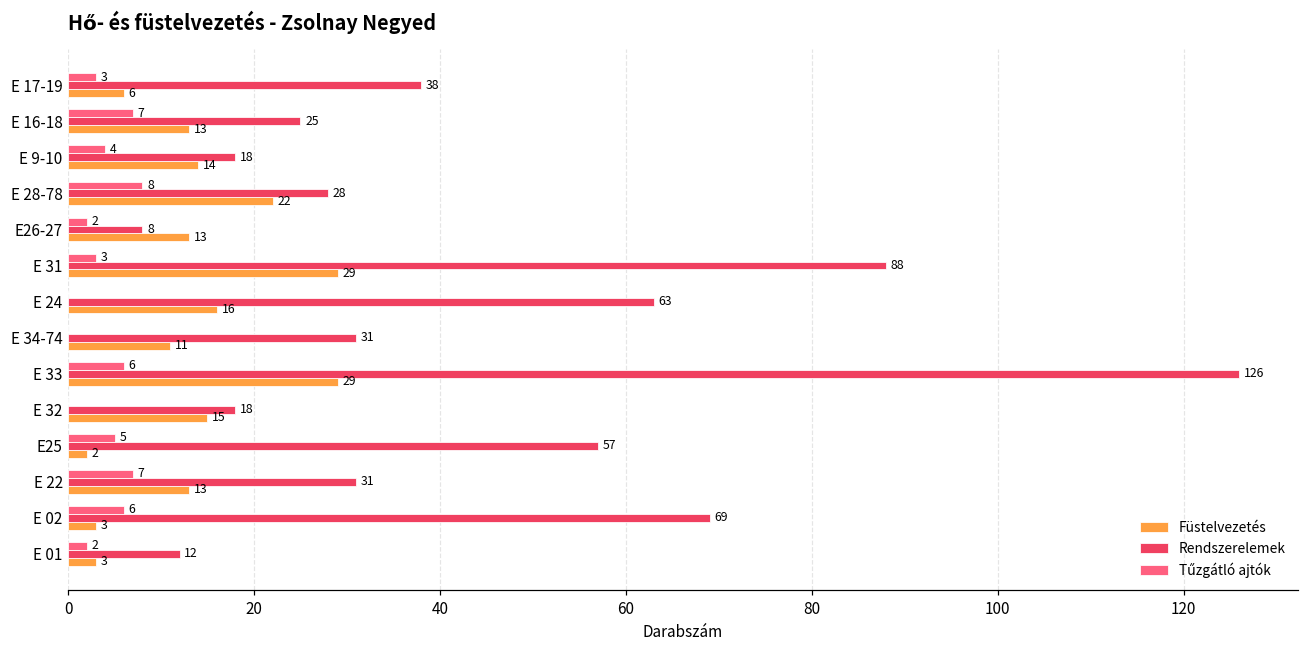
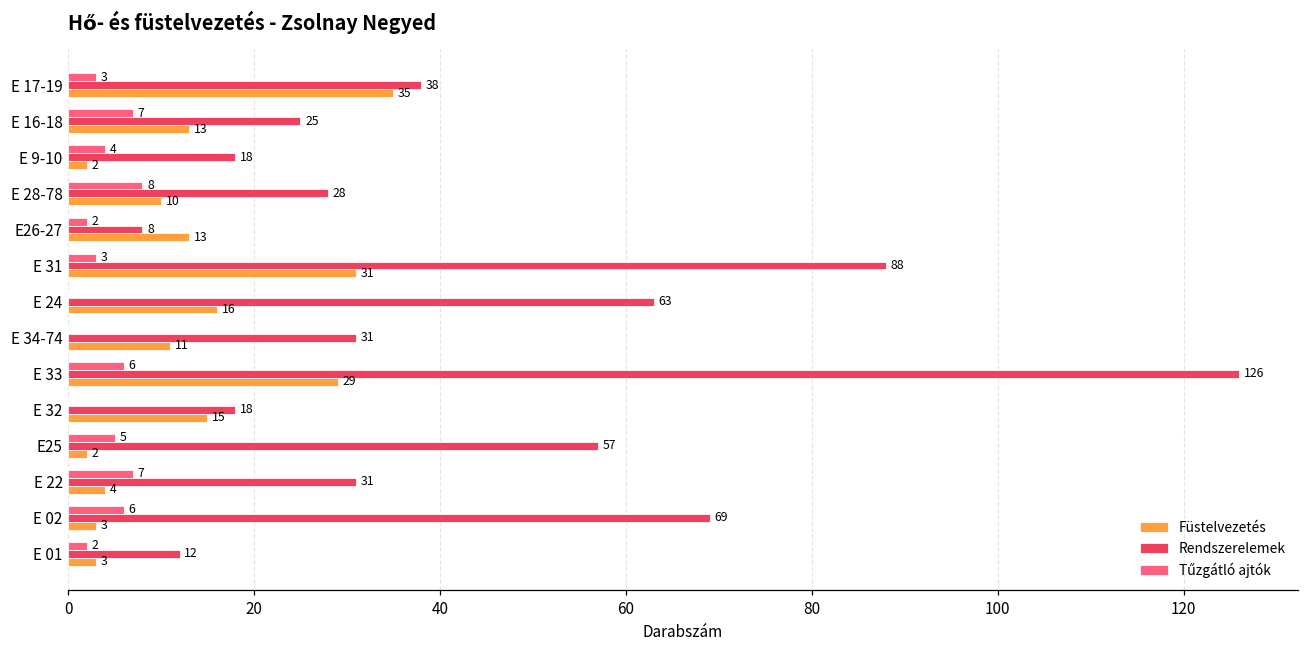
Füstelvezetés, E 17-19: 6 -> 35
Füstelvezetés, E 9-10: 14 -> 2
Füstelvezetés, E 28-78: 22 -> 10
Füstelvezetés, E 31: 29 -> 31
Füstelvezetés, E 22: 13 -> 4
